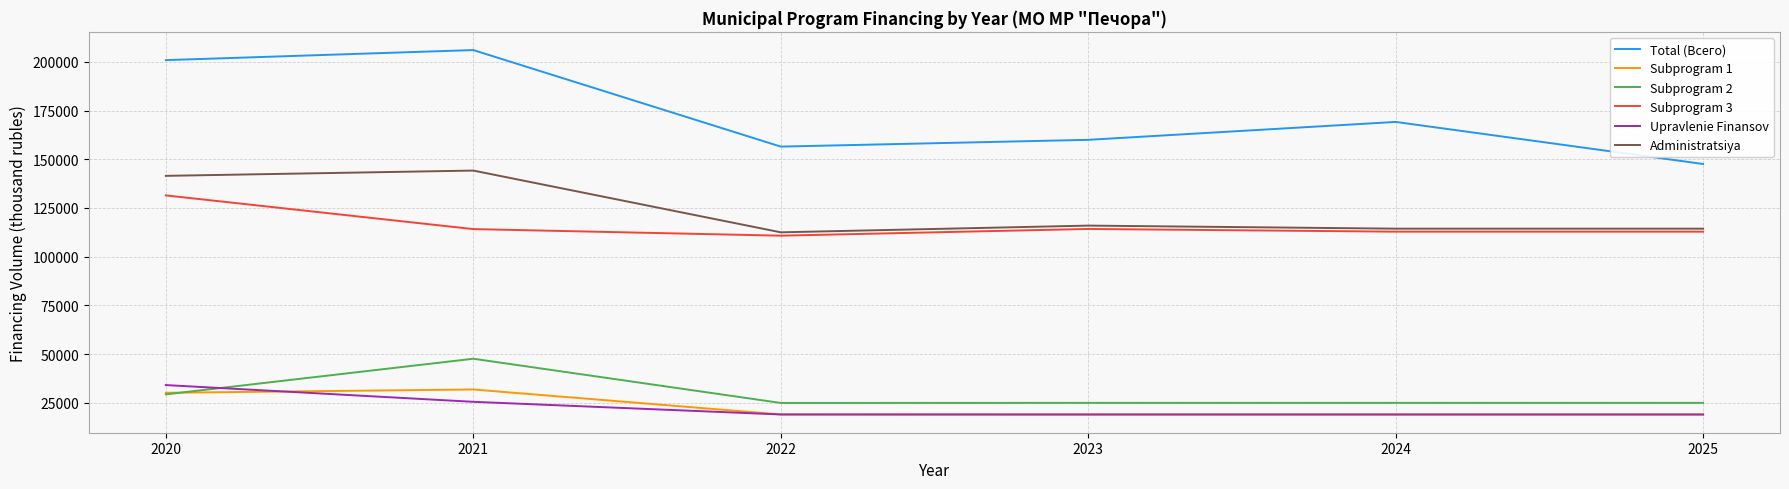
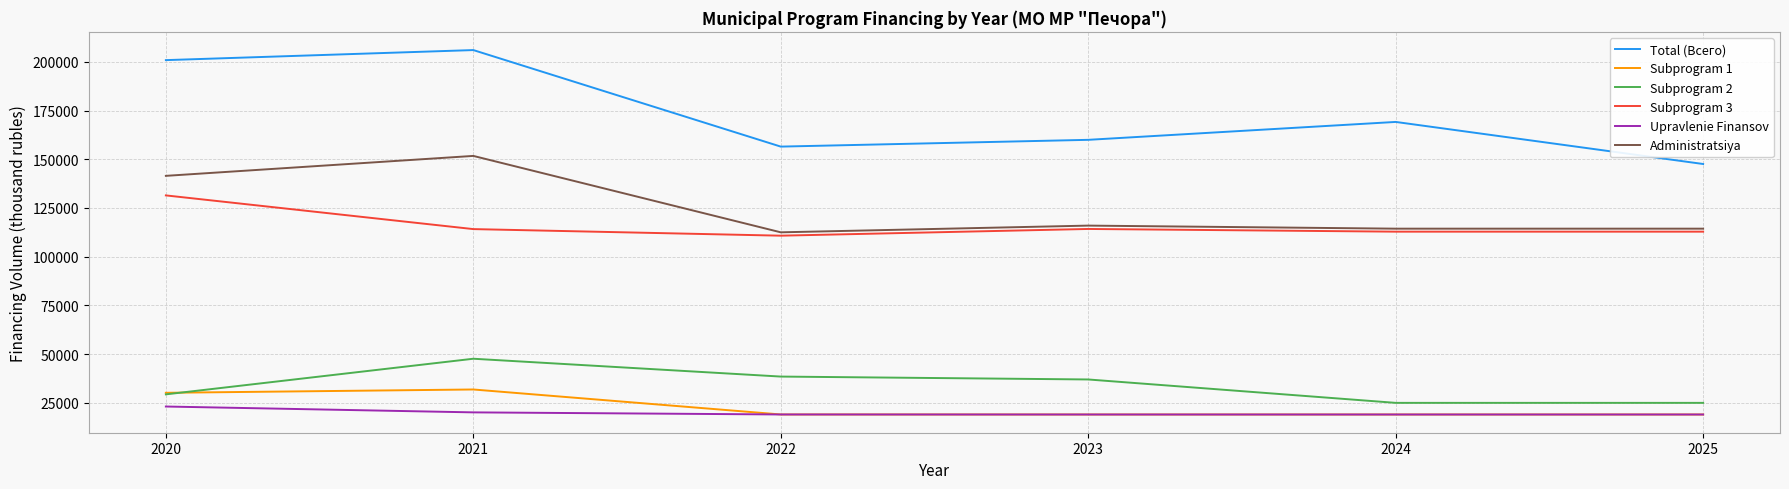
Upravlenie Finansov, 2020: 34000 -> 23000
Upravlenie Finansov, 2021: 26000 -> 20000
Administratsiya, 2021: 144000 -> 152000
Subprogram 2, 2022: 25000 -> 38000
Subprogram 2, 2023: 25000 -> 37000
